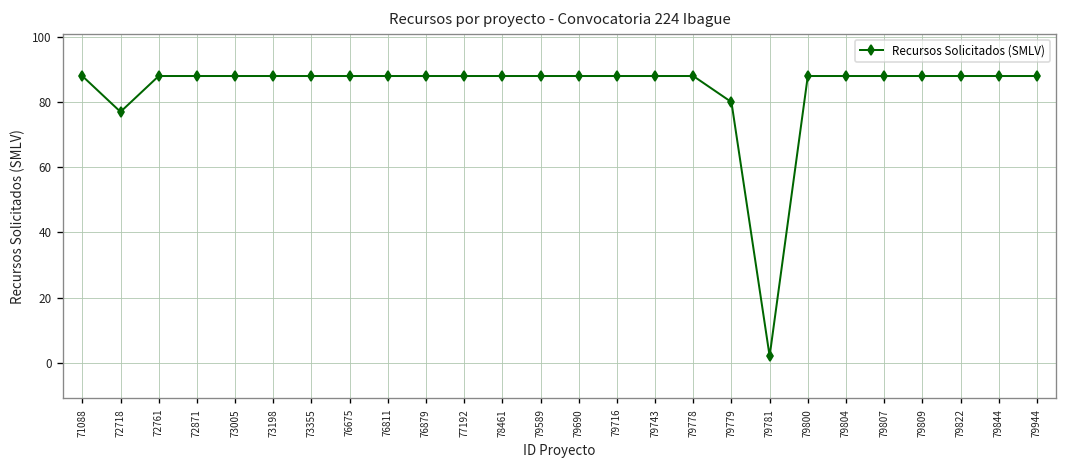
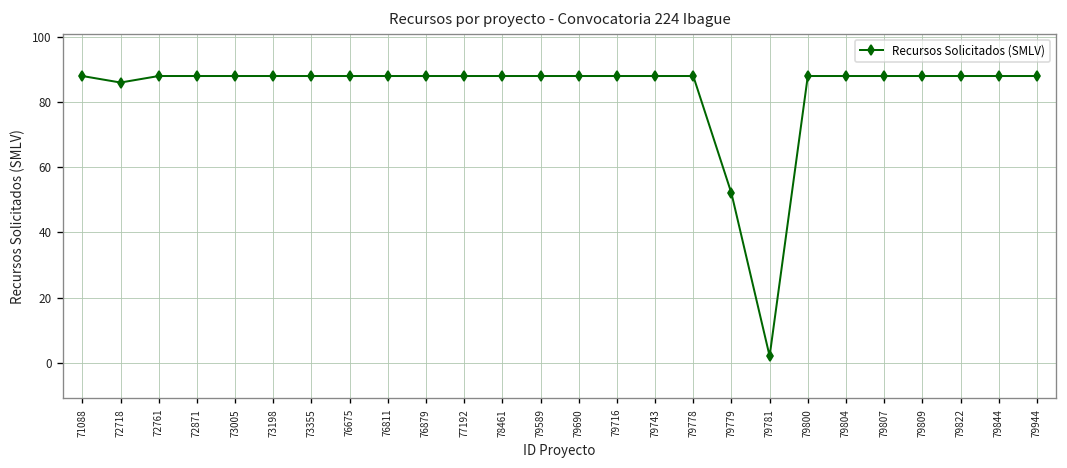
72718: 77 -> 86
79779: 80 -> 52
